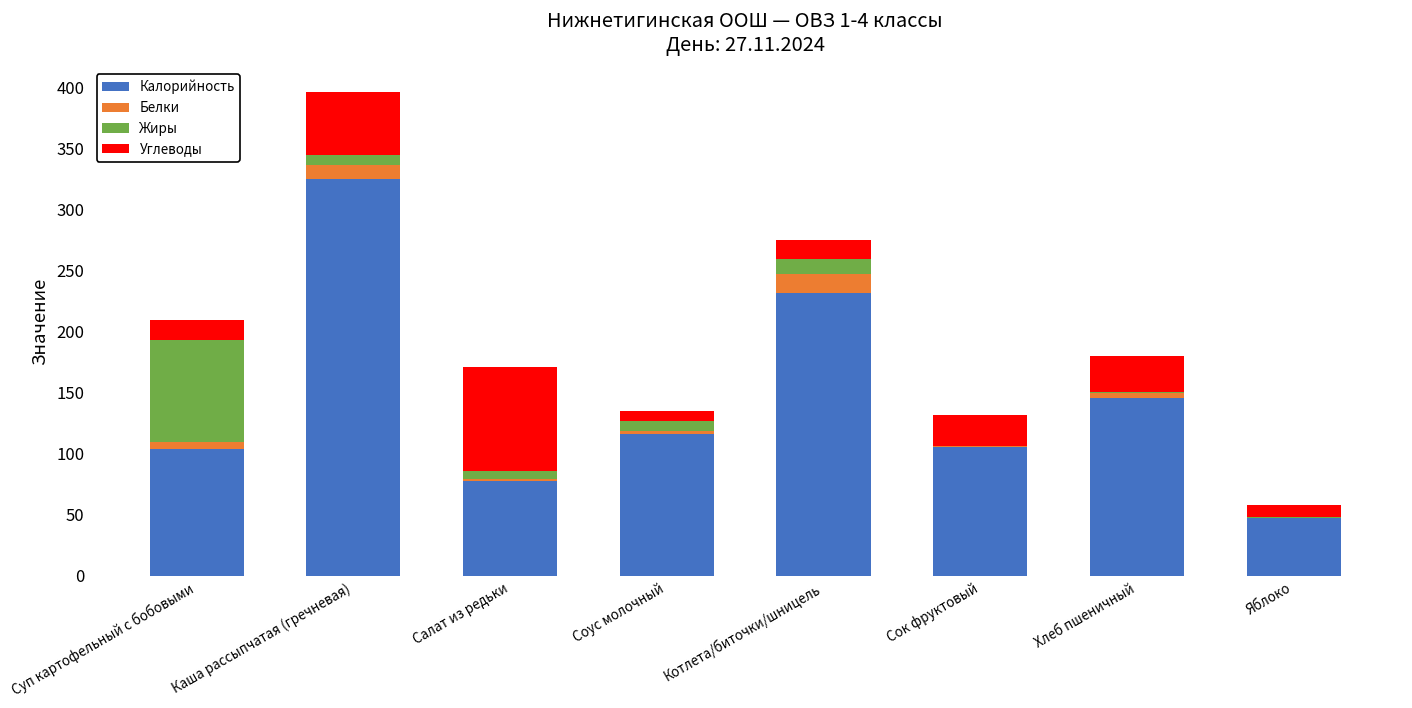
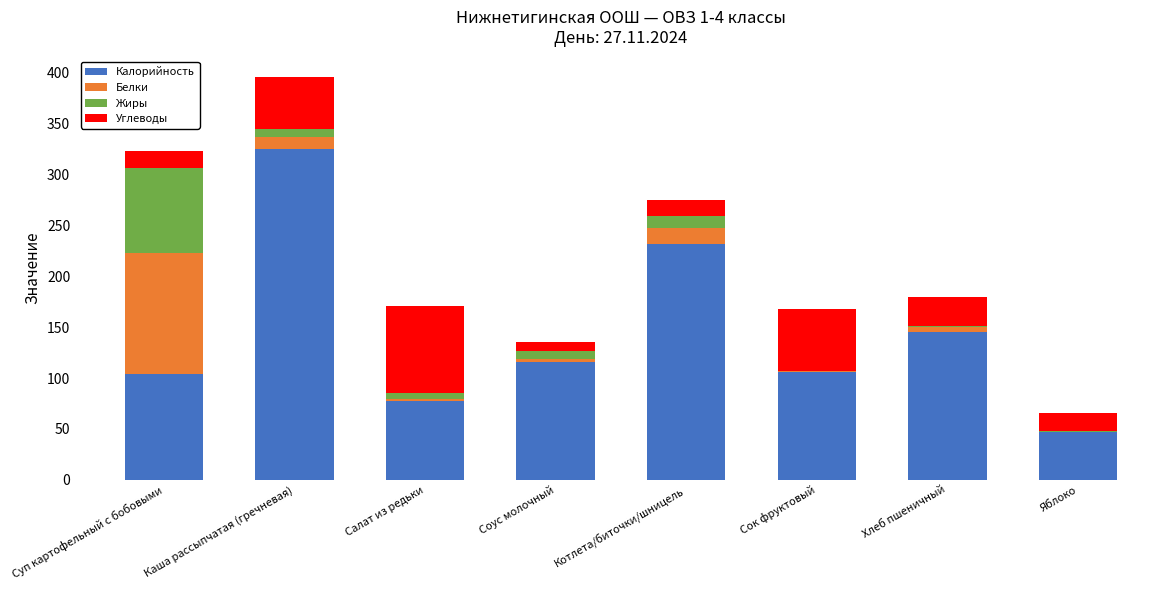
Белки, Суп картофельный с бобовыми: 5 -> 119
Углеводы, Сок фруктовый: 25 -> 61
Углеводы, Яблоко: 10 -> 18
